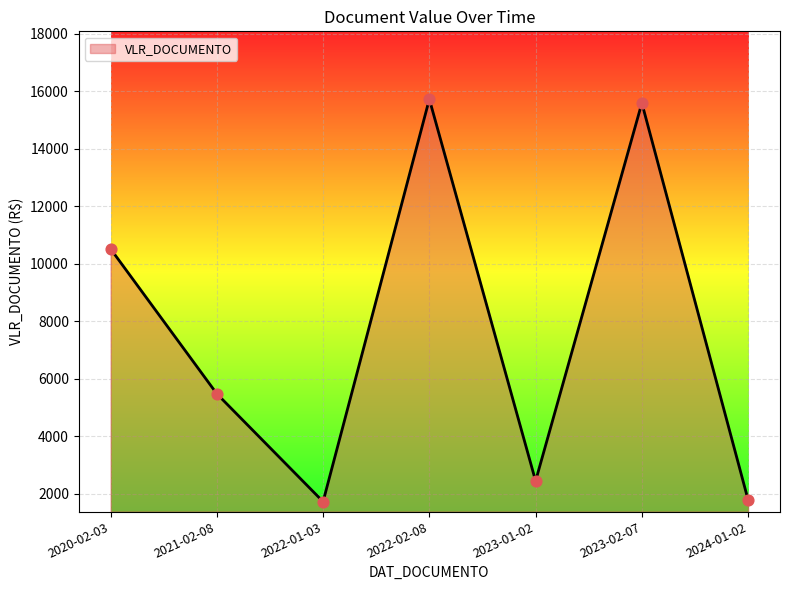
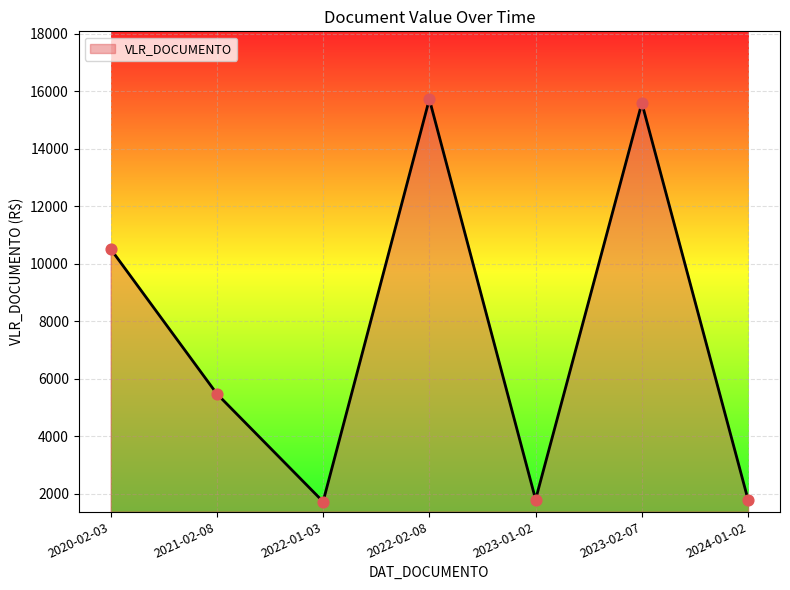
2023-01-02: 2400 -> 1800
